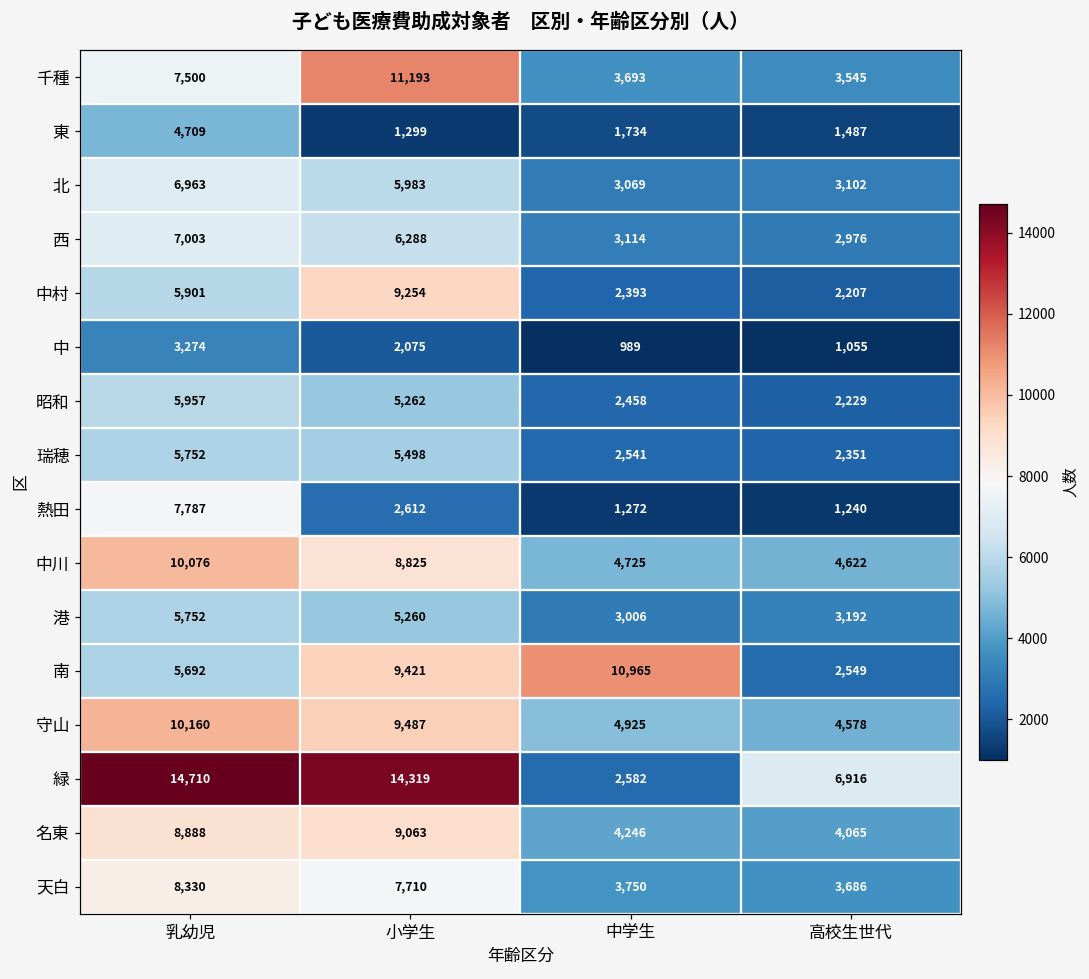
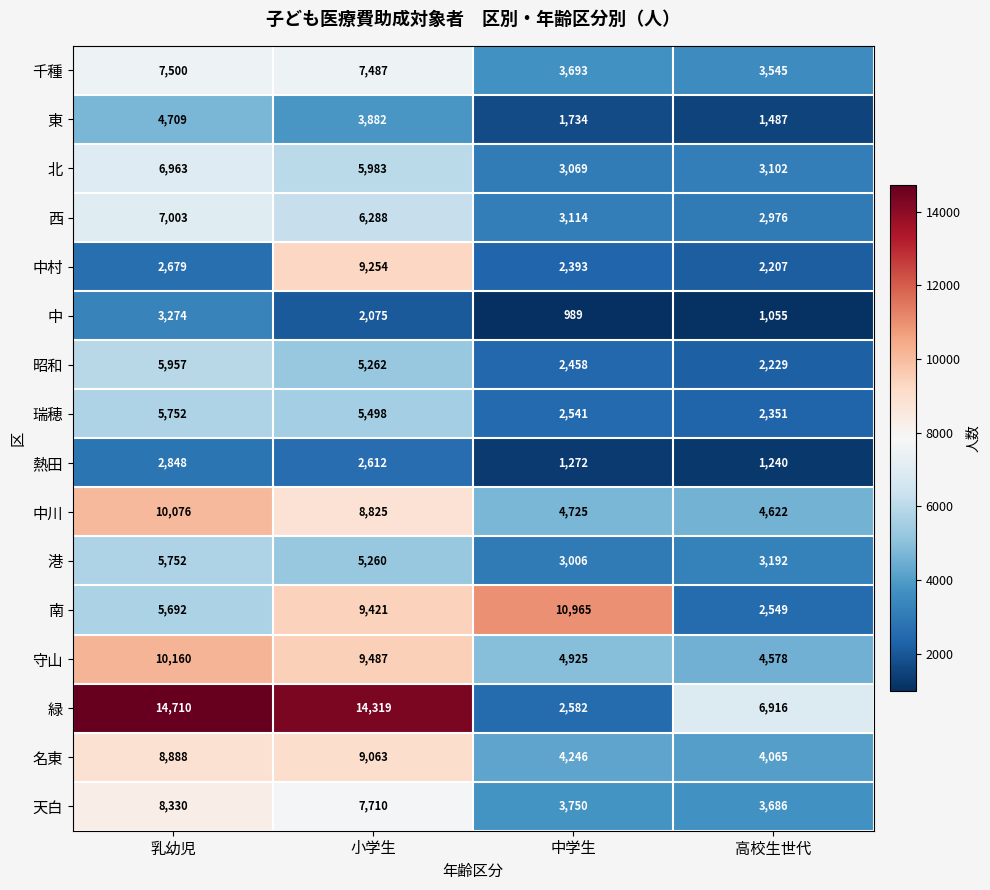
千種, 小学生: 11,193 -> 7,487
東, 小学生: 1,299 -> 3,882
中村, 乳幼児: 5,901 -> 2,679
熱田, 乳幼児: 7,787 -> 2,848
